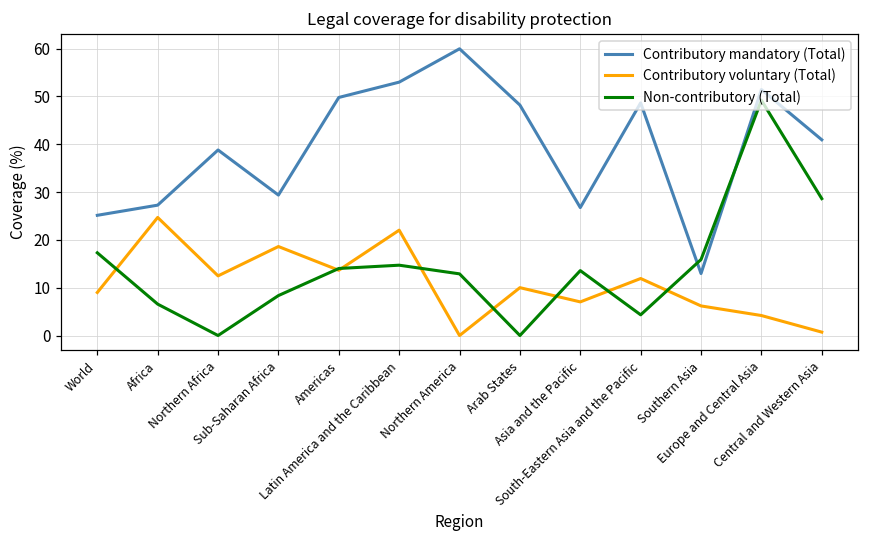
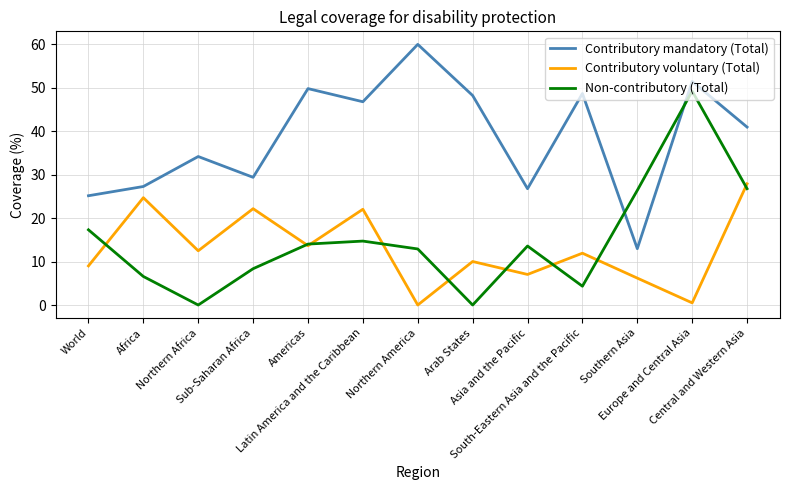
Contributory mandatory (Total), Northern Africa: 39 -> 34
Contributory voluntary (Total), Sub-Saharan Africa: 19 -> 22
Contributory mandatory (Total), Latin America and the Caribbean: 53 -> 47
Non-contributory (Total), Southern Asia: 16 -> 26
Contributory voluntary (Total), Europe and Central Asia: 4 -> 0
Contributory voluntary (Total), Central and Western Asia: 1 -> 28
Non-contributory (Total), Central and Western Asia: 29 -> 27
